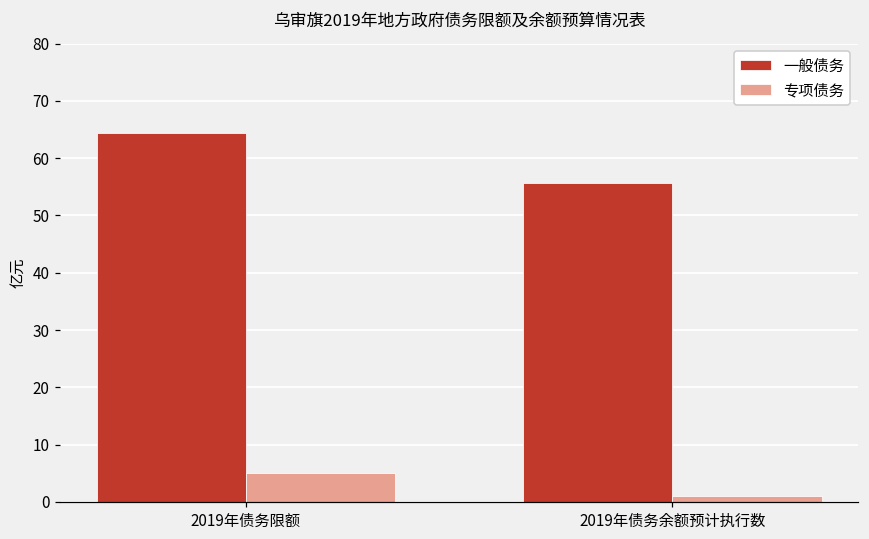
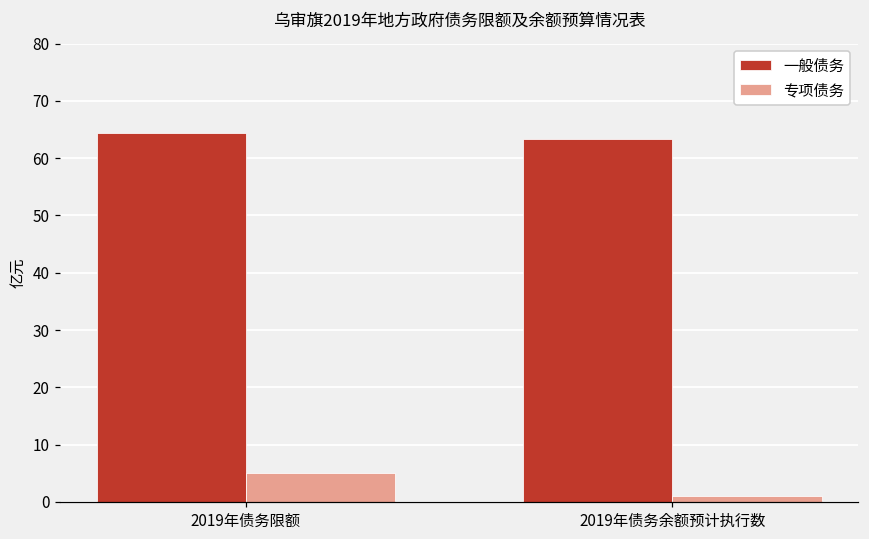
一般债务, 2019年债务余额预计执行数: 56 -> 63
